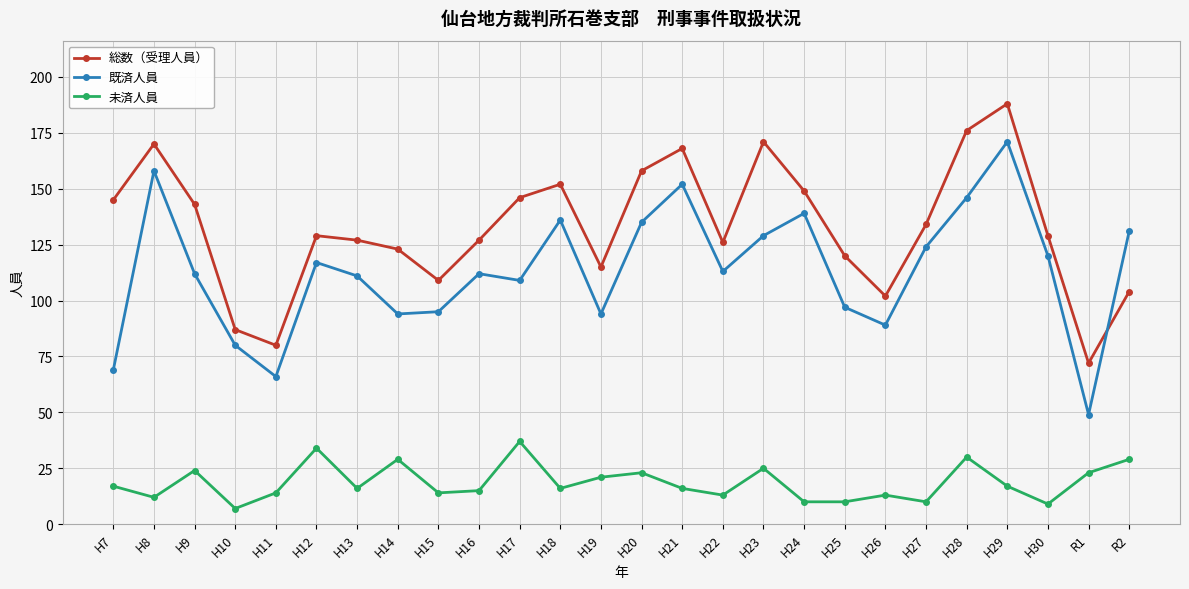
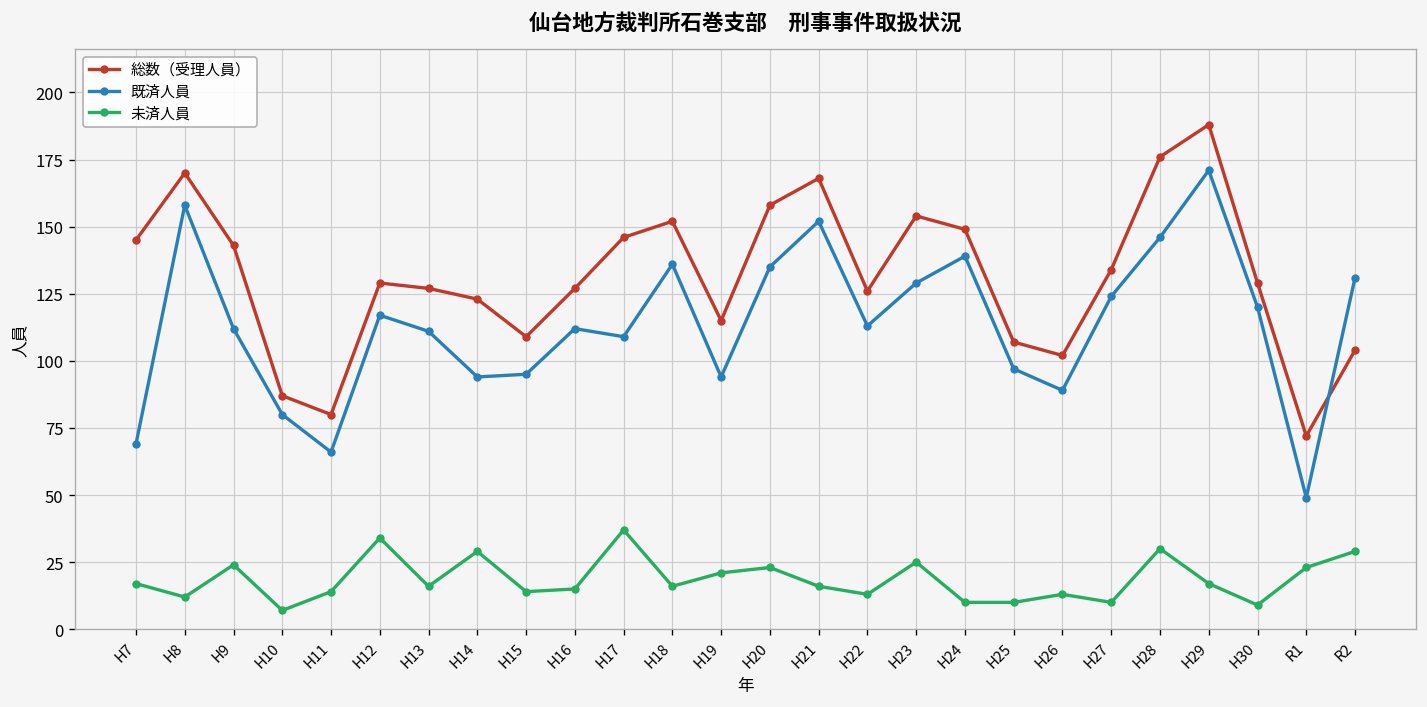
総数（受理人員）, H23: 171 -> 154
総数（受理人員）, H25: 120 -> 107
